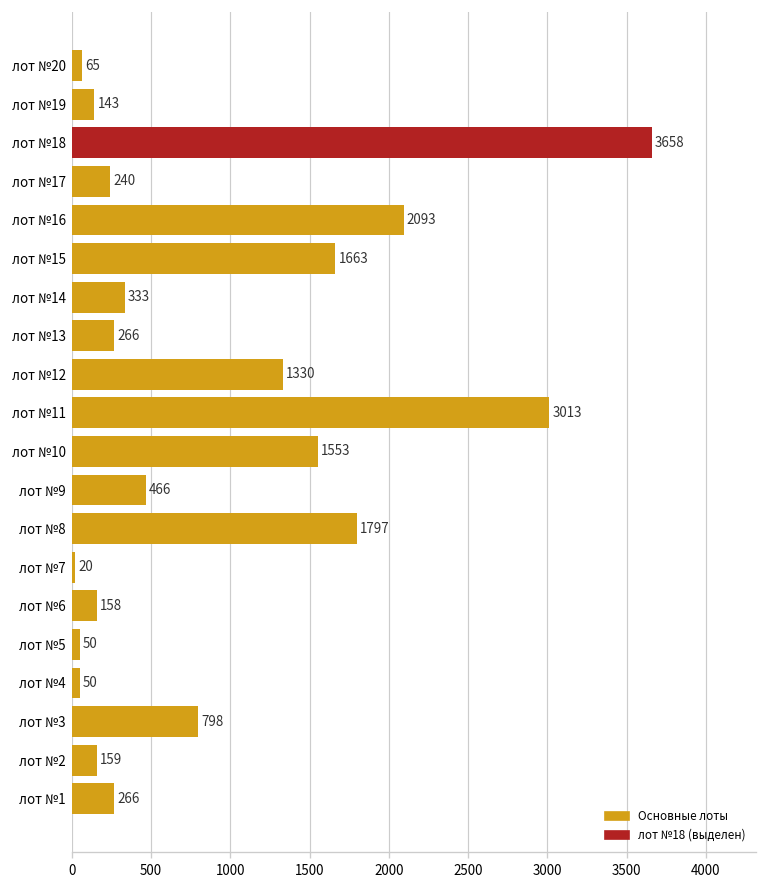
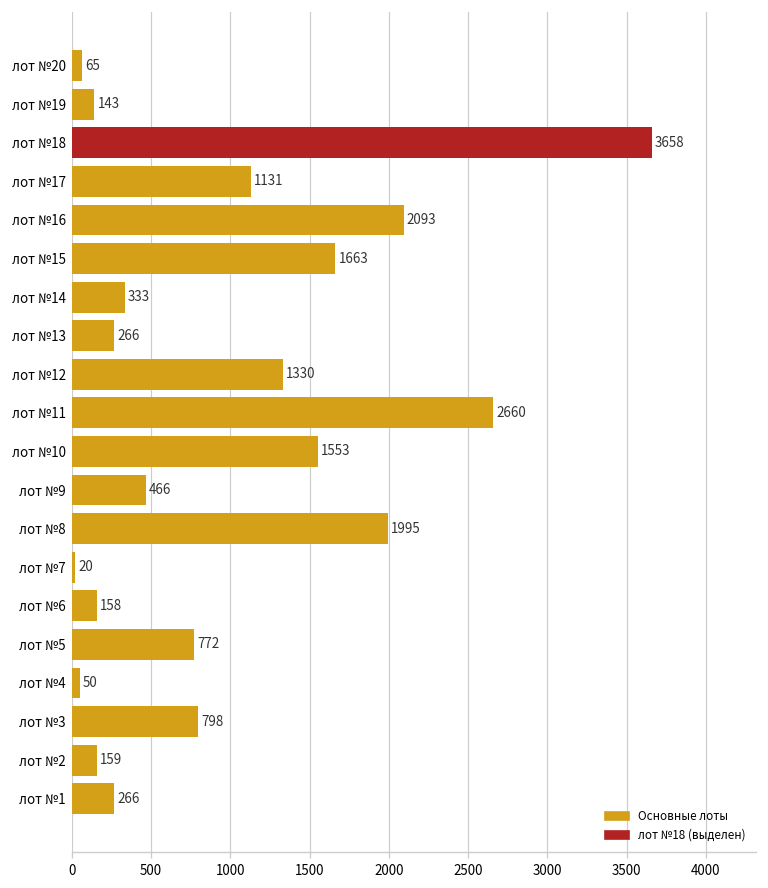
лот №17: 240 -> 1131
лот №11: 3013 -> 2660
лот №8: 1797 -> 1995
лот №5: 50 -> 772
